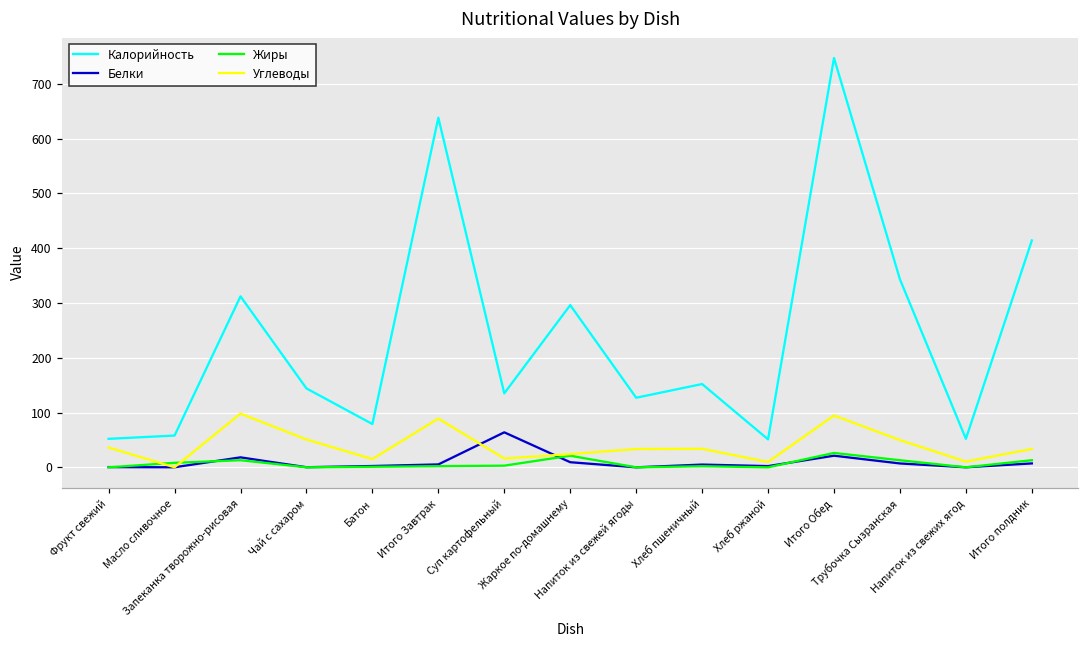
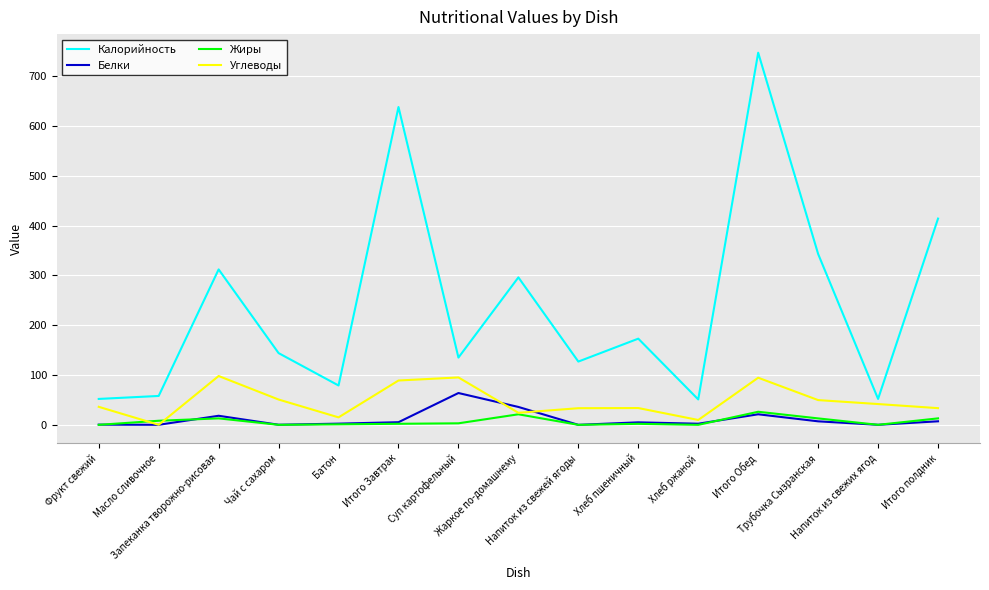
Углеводы, Суп картофельный: 20 -> 100
Белки, Жаркое по-домашнему: 10 -> 40
Калорийность, Хлеб пшеничный: 150 -> 170
Углеводы, Напиток из свежих ягод: 10 -> 40
